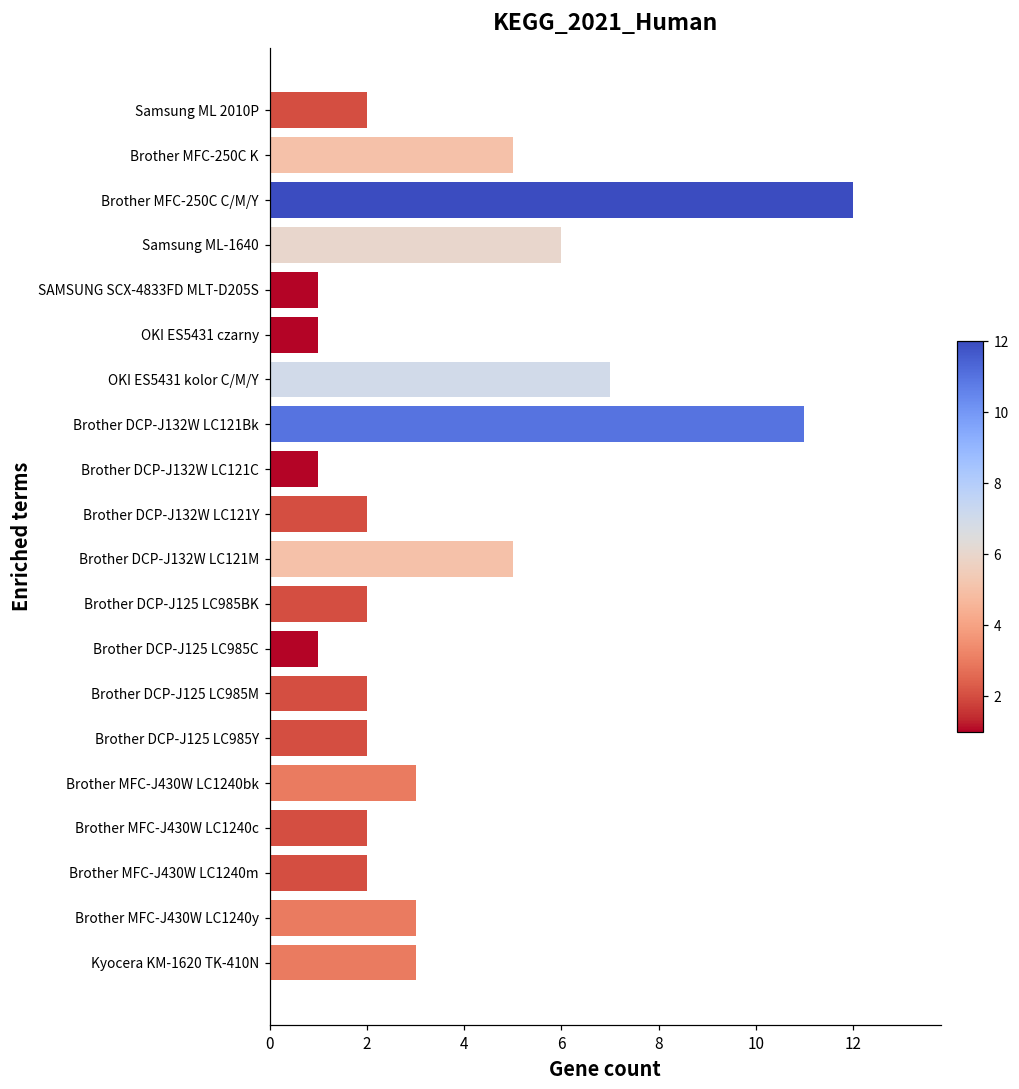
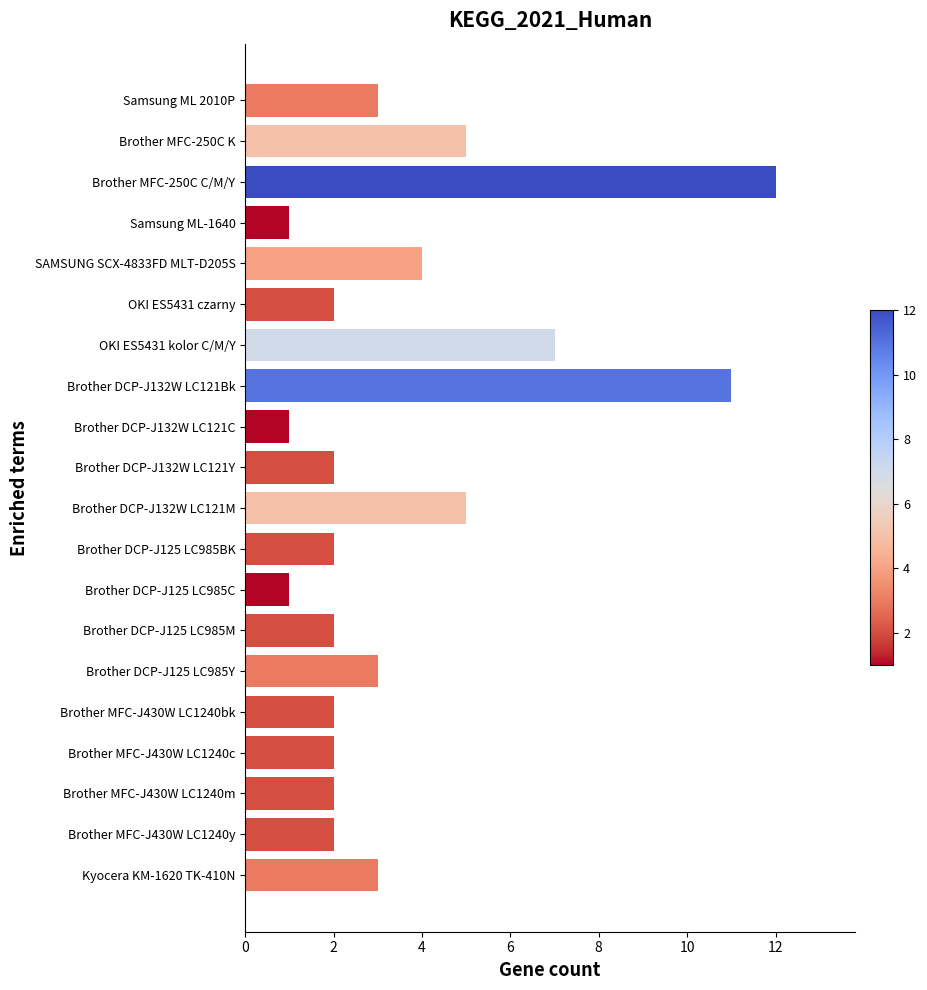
Samsung ML 2010P: 2 -> 3
Samsung ML-1640: 6 -> 1
SAMSUNG SCX-4833FD MLT-D205S: 1 -> 4
OKI ES5431 czarny: 1 -> 2
Brother DCP-J125 LC985Y: 2 -> 3
Brother MFC-J430W LC1240bk: 3 -> 2
Brother MFC-J430W LC1240y: 3 -> 2
